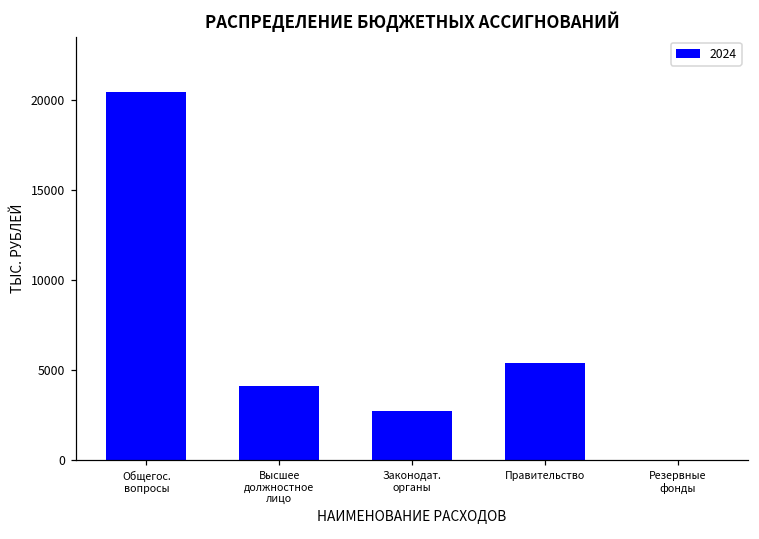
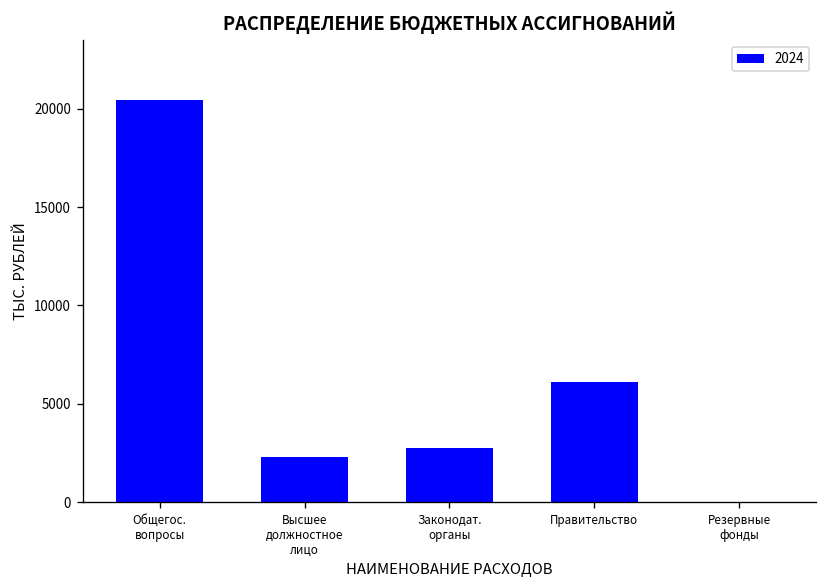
Высшее должностное лицо: 4100 -> 2300
Правительство: 5400 -> 6100
